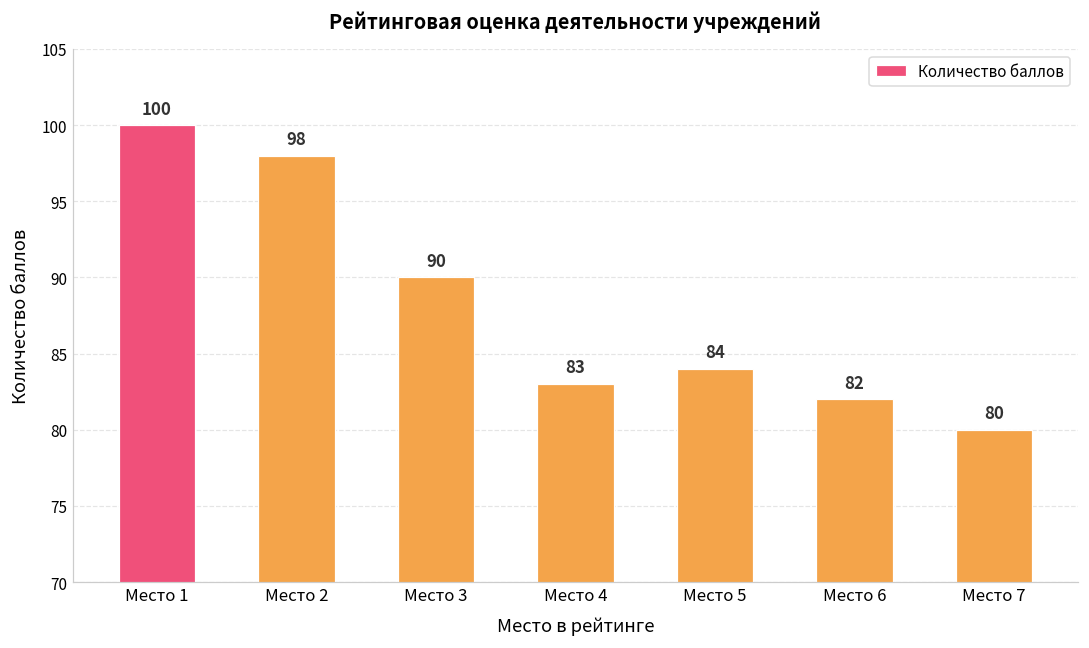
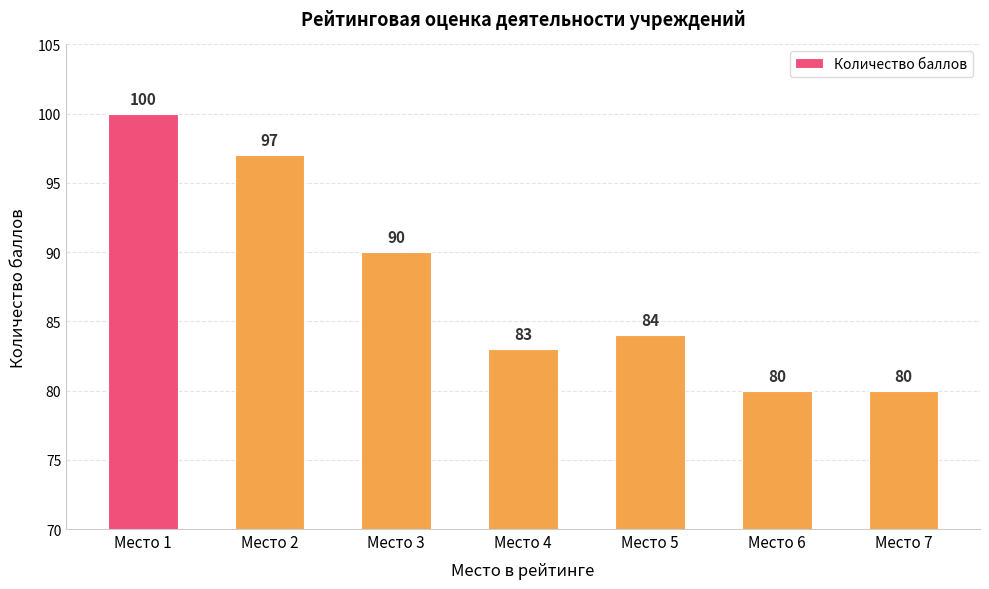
Место 2: 98 -> 97
Место 6: 82 -> 80
